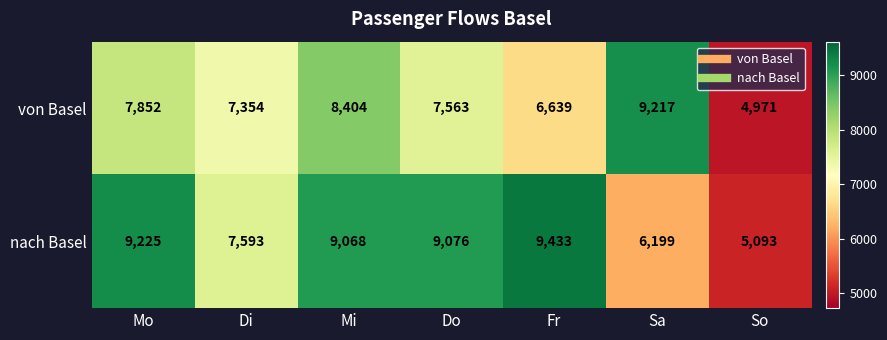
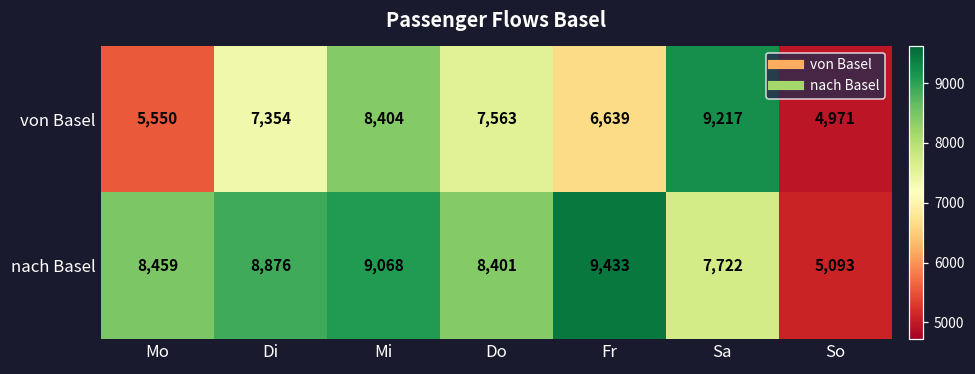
von Basel, Mo: 7,852 -> 5,550
nach Basel, Mo: 9,225 -> 8,459
nach Basel, Di: 7,593 -> 8,876
nach Basel, Do: 9,076 -> 8,401
nach Basel, Sa: 6,199 -> 7,722
